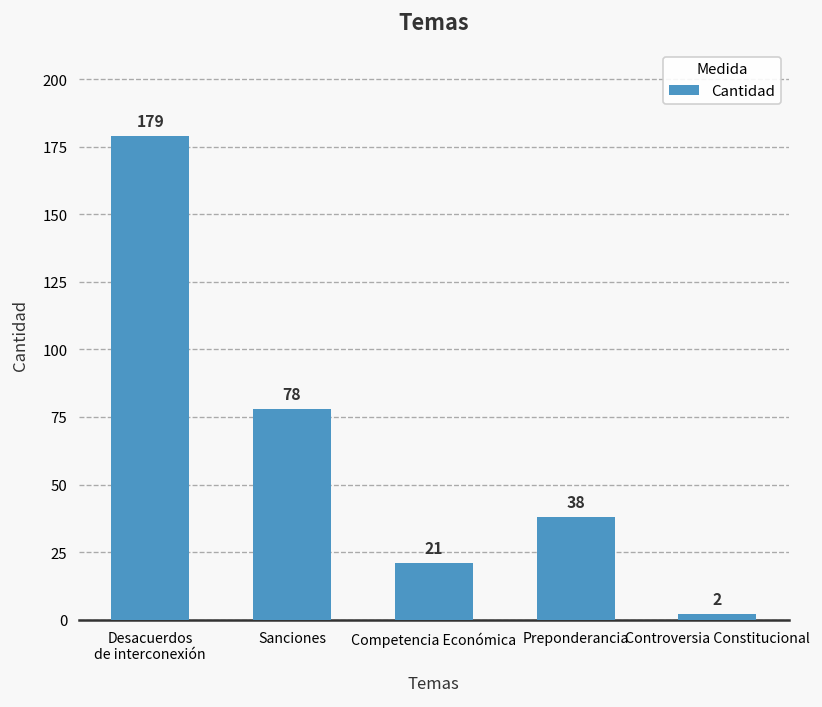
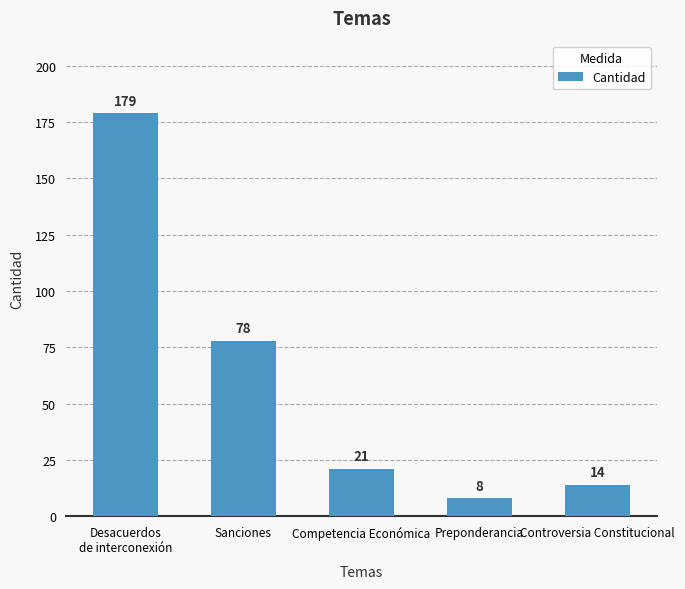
Preponderancia: 38 -> 8
Controversia Constitucional: 2 -> 14
